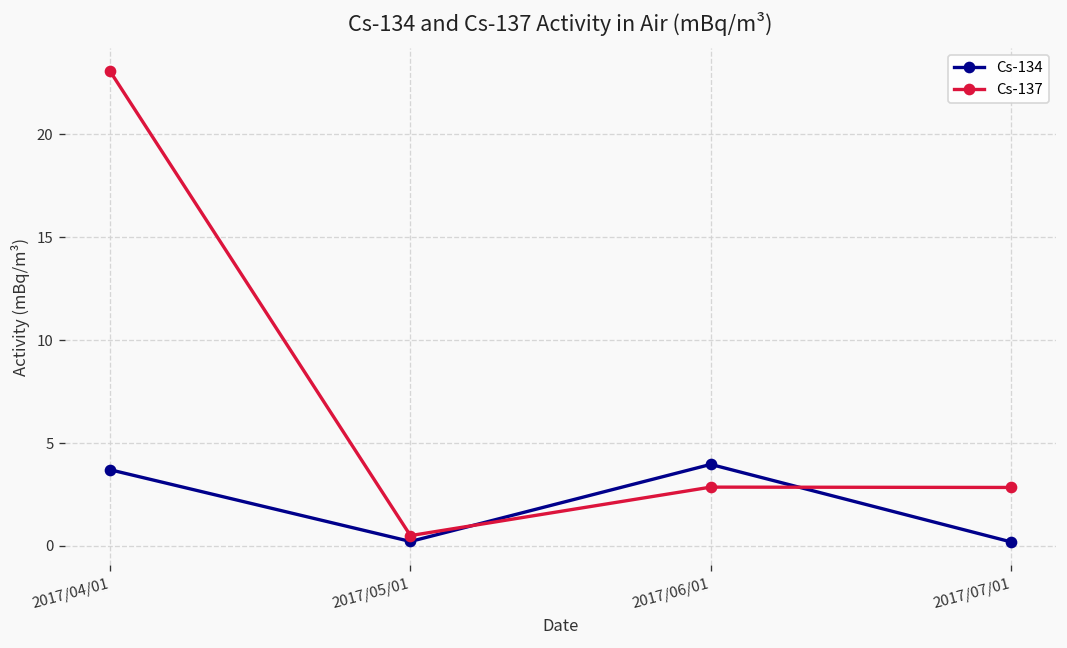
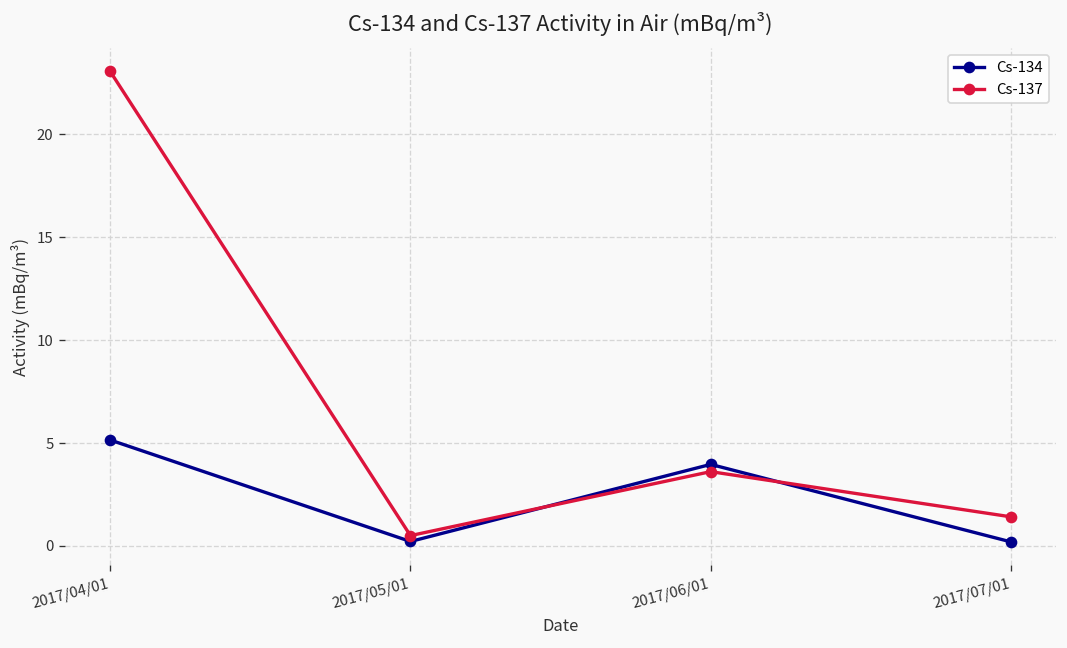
Cs-134, 2017/04/01: 3.7 -> 5.1
Cs-137, 2017/06/01: 2.9 -> 3.6
Cs-137, 2017/07/01: 2.8 -> 1.4
